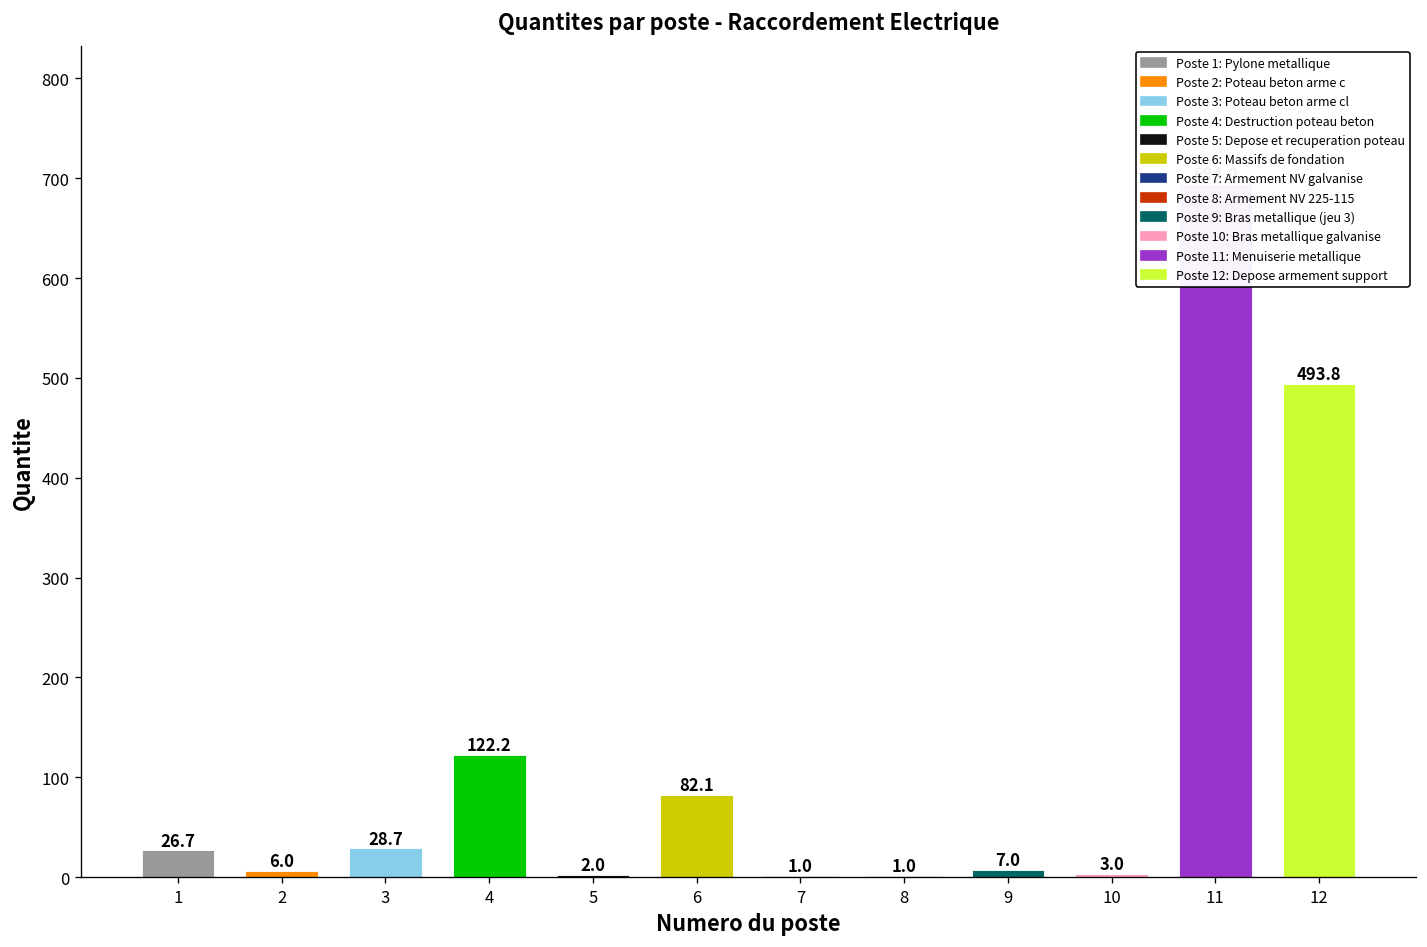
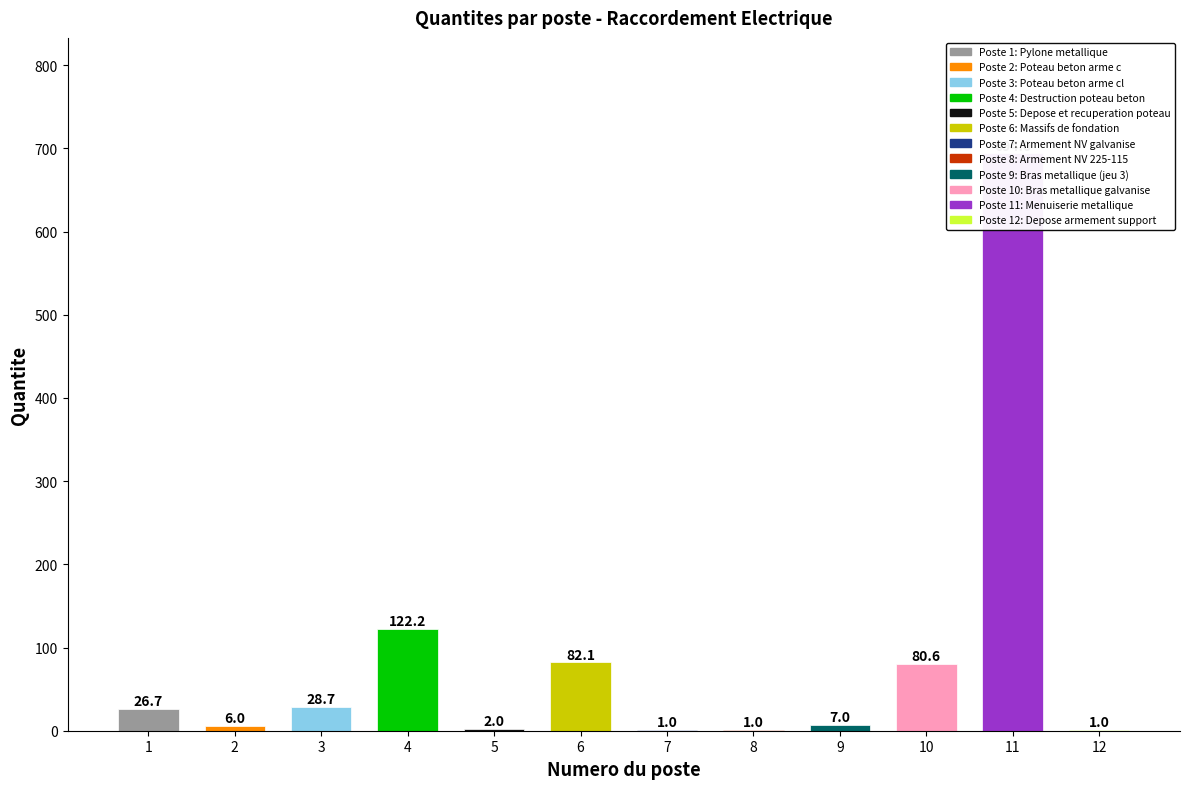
10: 3.0 -> 80.6
12: 493.8 -> 1.0
